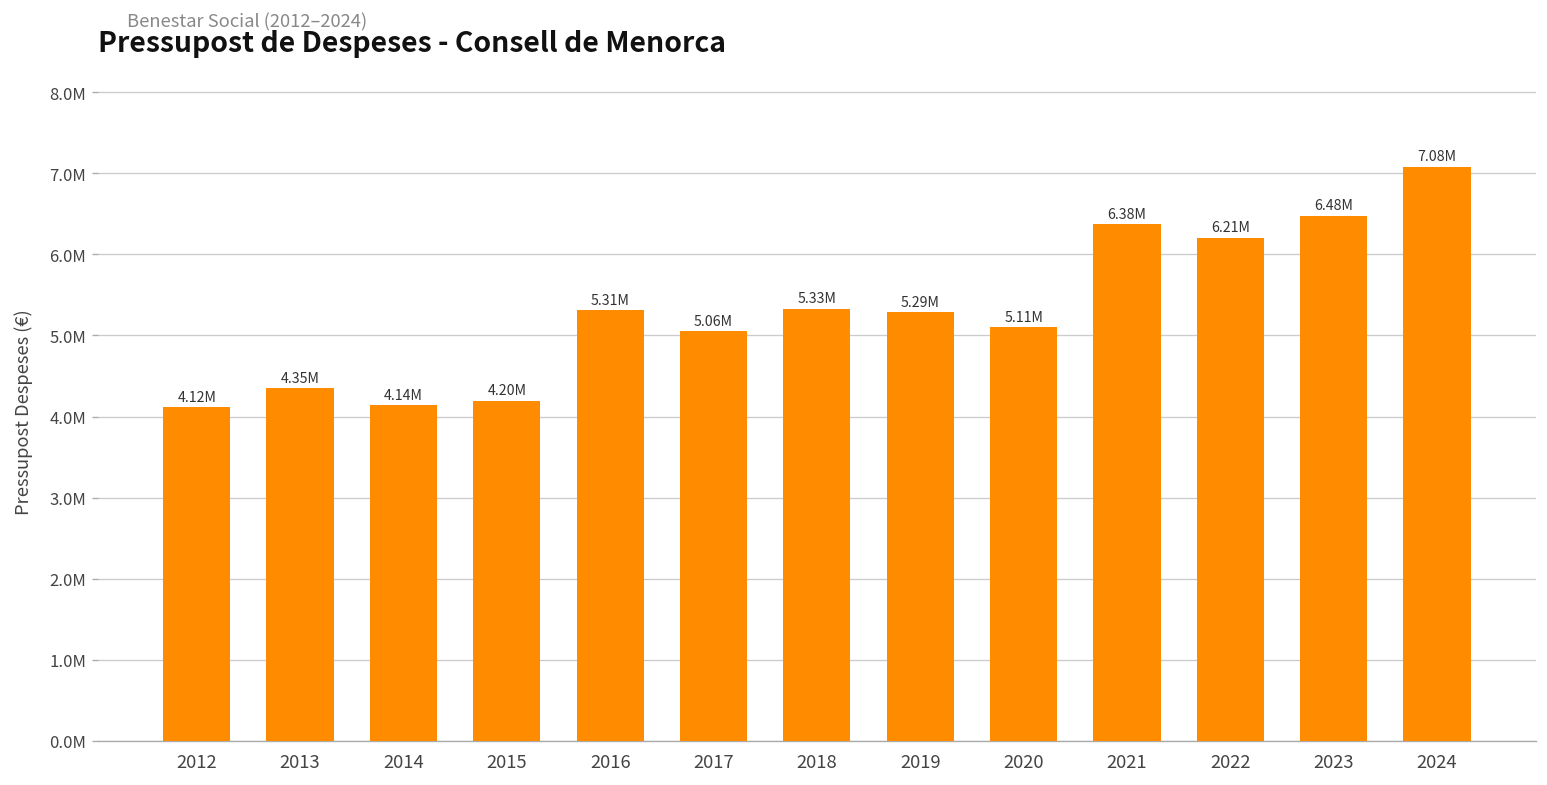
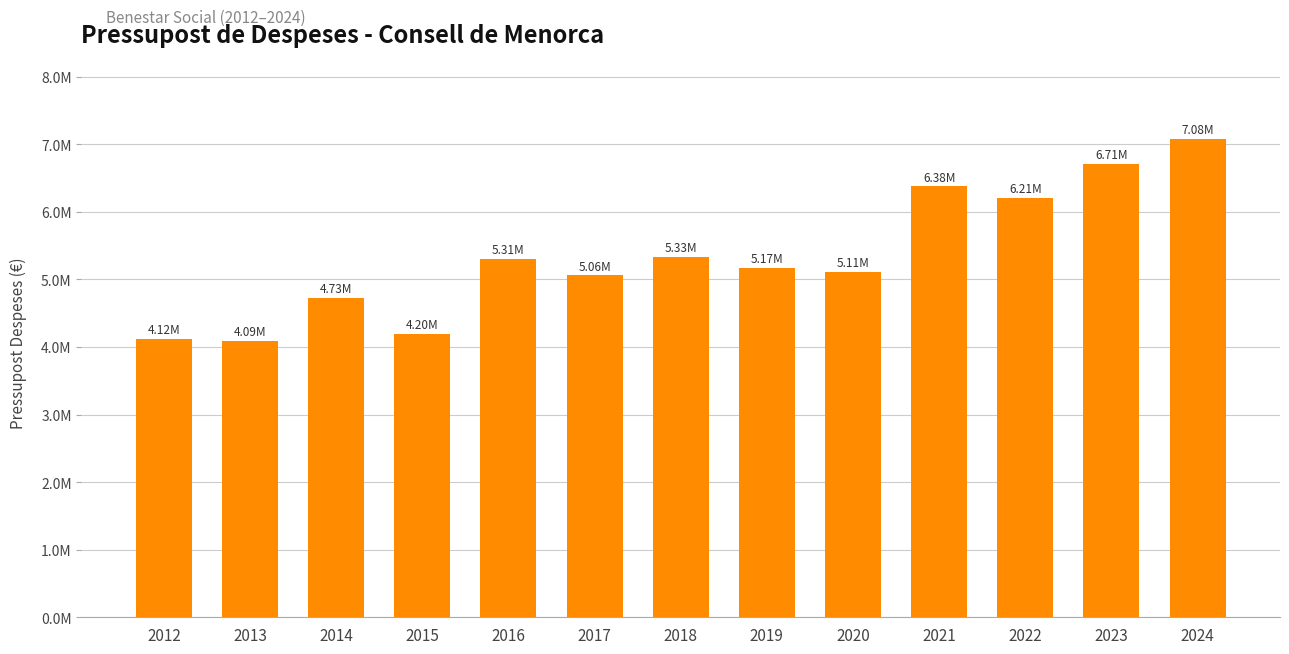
2013: 4.35M -> 4.09M
2014: 4.14M -> 4.73M
2019: 5.29M -> 5.17M
2023: 6.48M -> 6.71M
